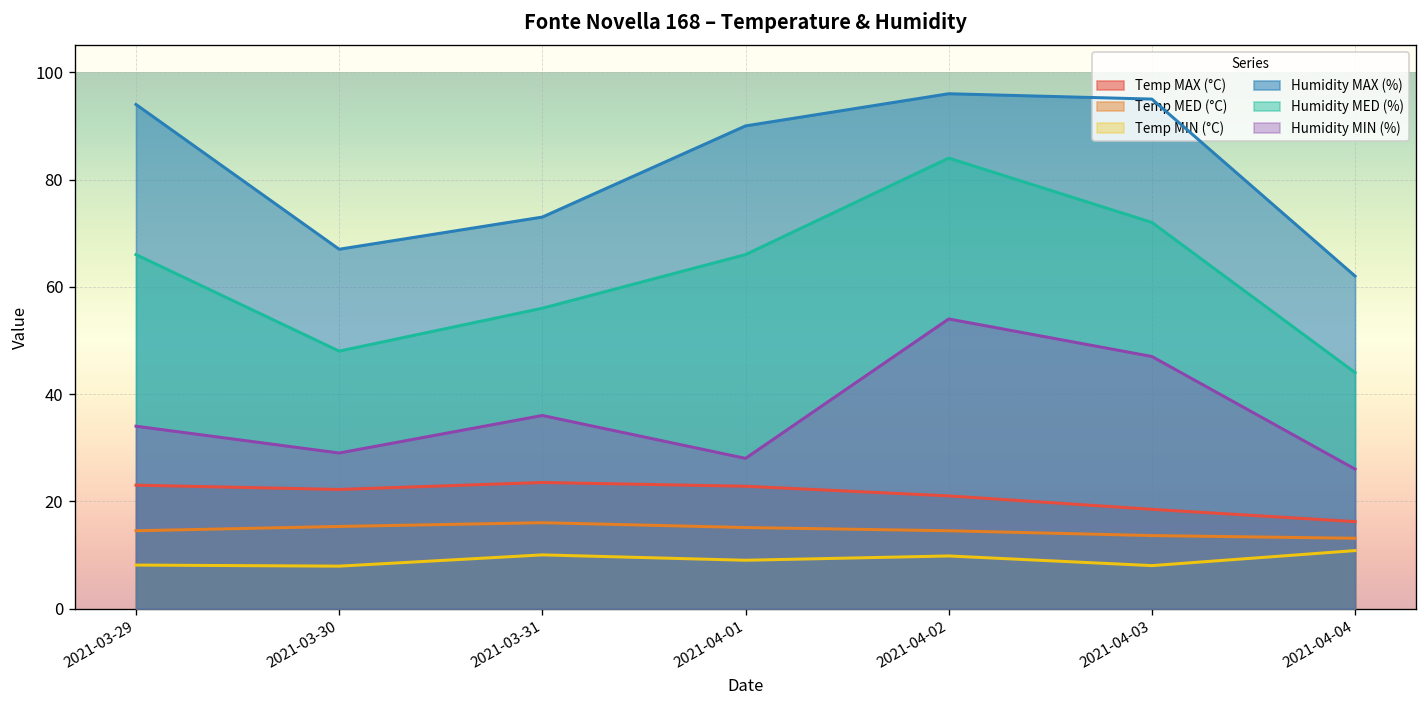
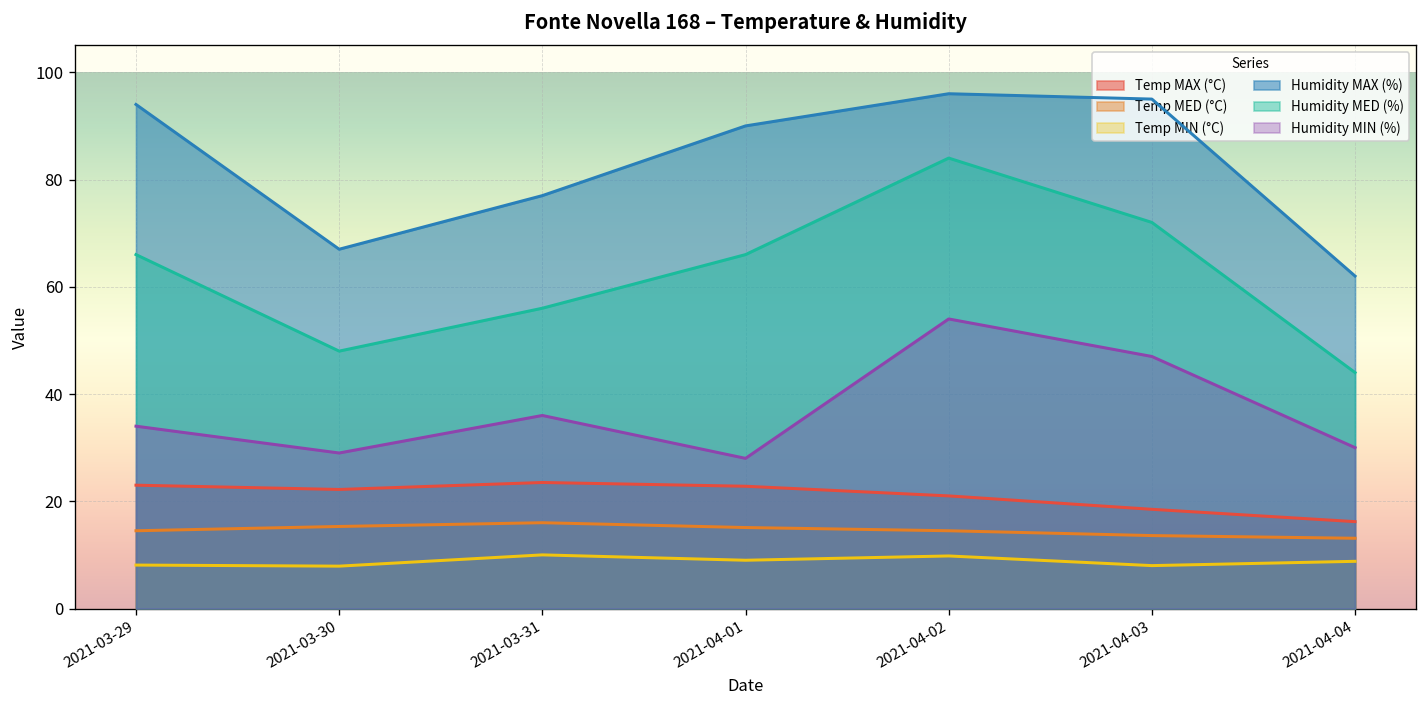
Humidity MAX (%), 2021-03-31: 73 -> 77
Temp MIN (°C), 2021-04-04: 11 -> 9
Humidity MIN (%), 2021-04-04: 26 -> 30
